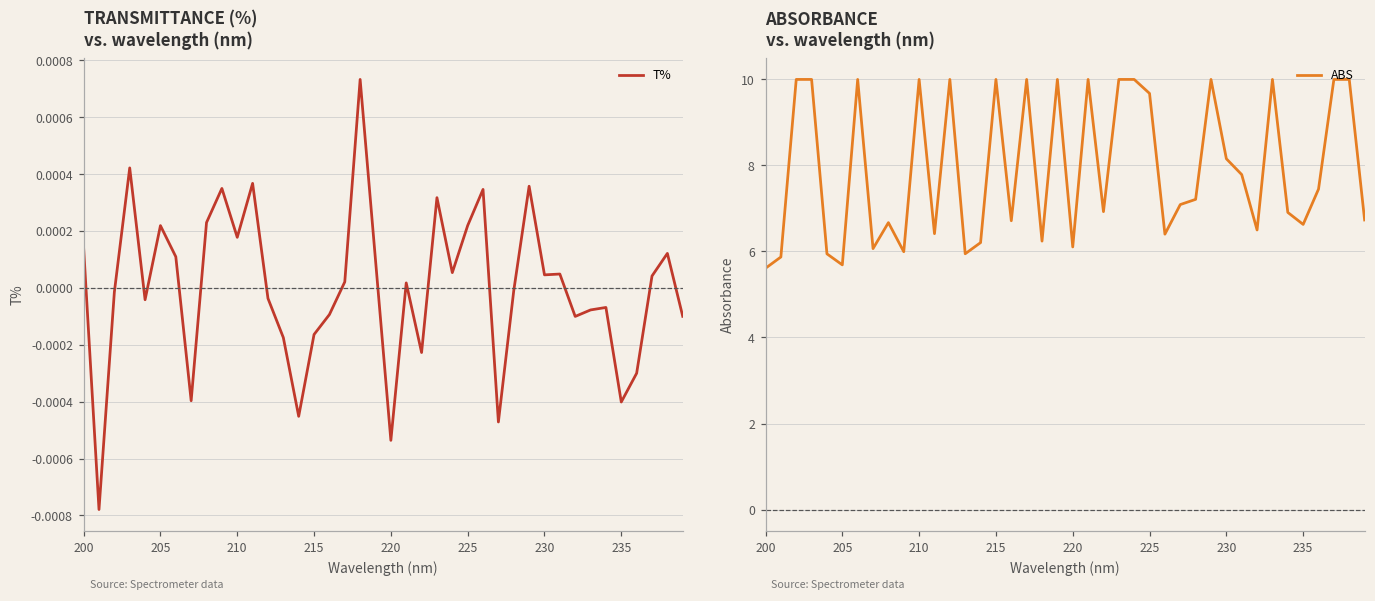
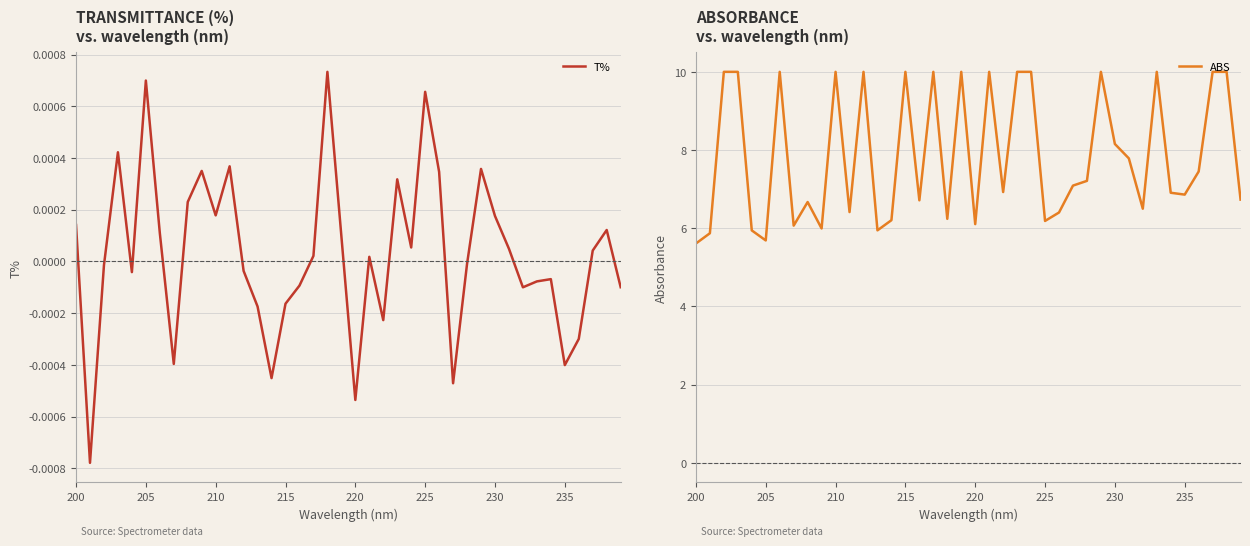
TRANSMITTANCE (%) vs. wavelength (nm), 205: 0.00022 -> 0.00070
TRANSMITTANCE (%) vs. wavelength (nm), 225: 0.00022 -> 0.00066
TRANSMITTANCE (%) vs. wavelength (nm), 230: 0.00005 -> 0.00018
ABSORBANCE vs. wavelength (nm), 225: 9.7 -> 6.2
ABSORBANCE vs. wavelength (nm), 235: 6.6 -> 6.9
